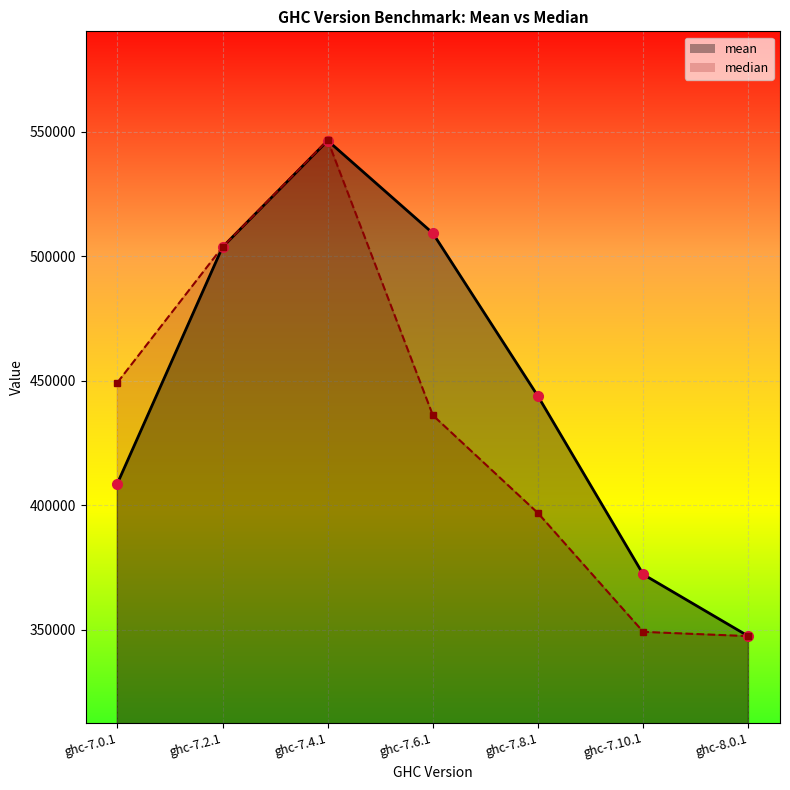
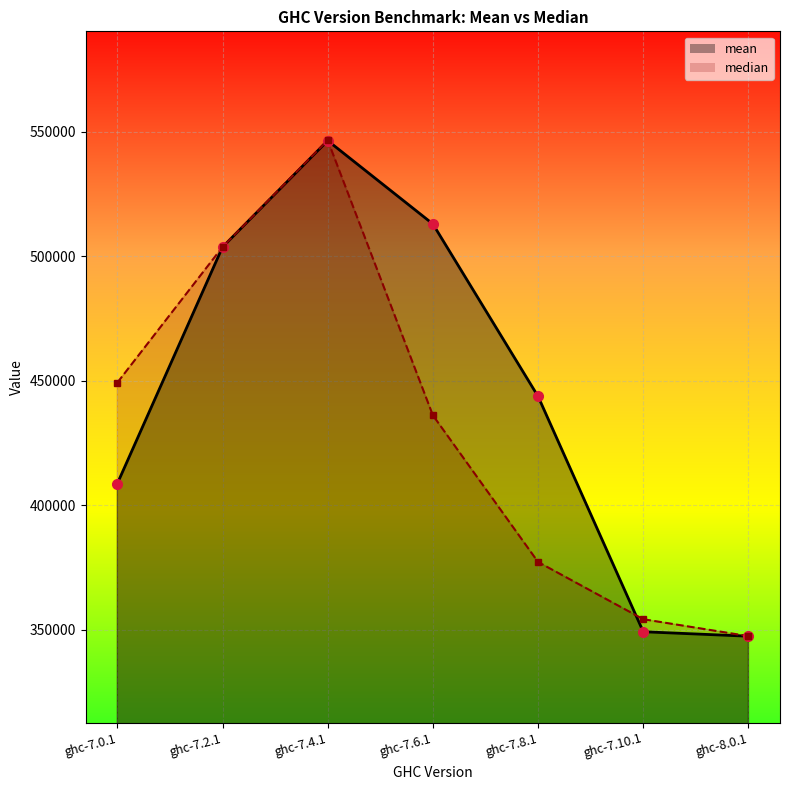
mean, ghc-7.6.1: 509000 -> 513000
median, ghc-7.8.1: 397000 -> 377000
mean, ghc-7.10.1: 372000 -> 349000
median, ghc-7.10.1: 349000 -> 354000
